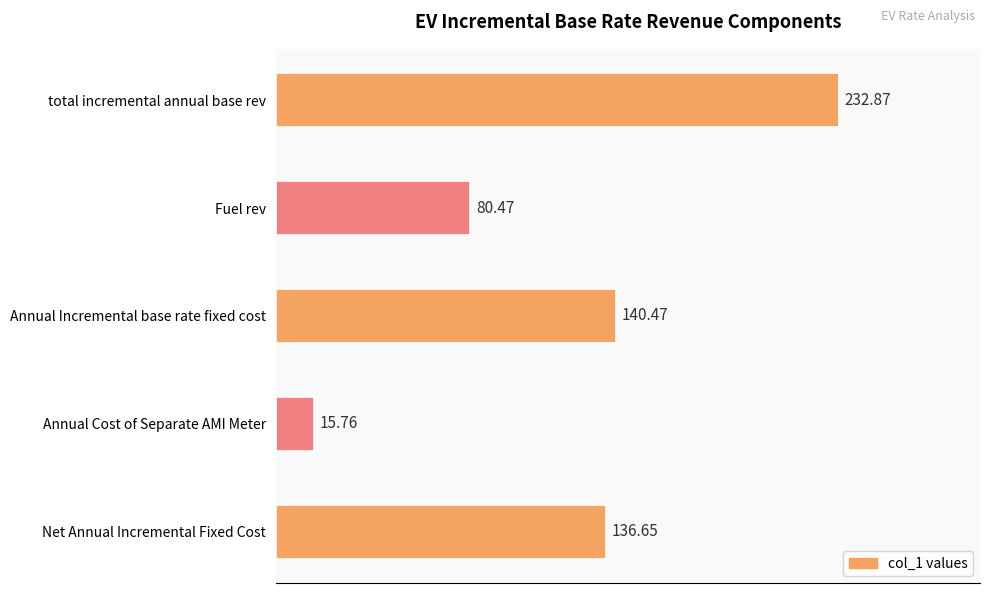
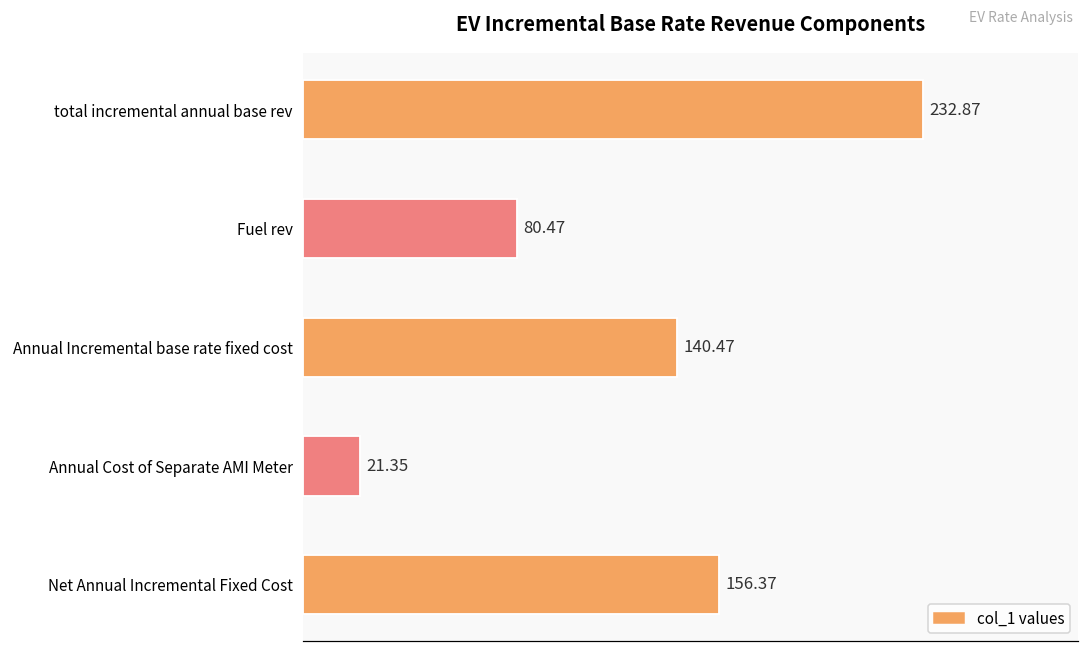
Annual Cost of Separate AMI Meter: 15.76 -> 21.35
Net Annual Incremental Fixed Cost: 136.65 -> 156.37
